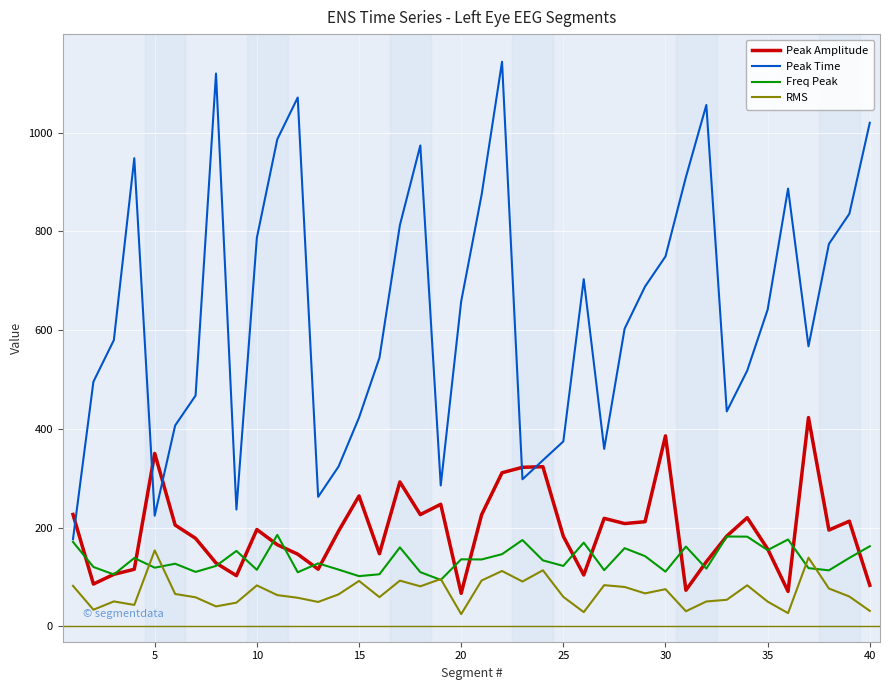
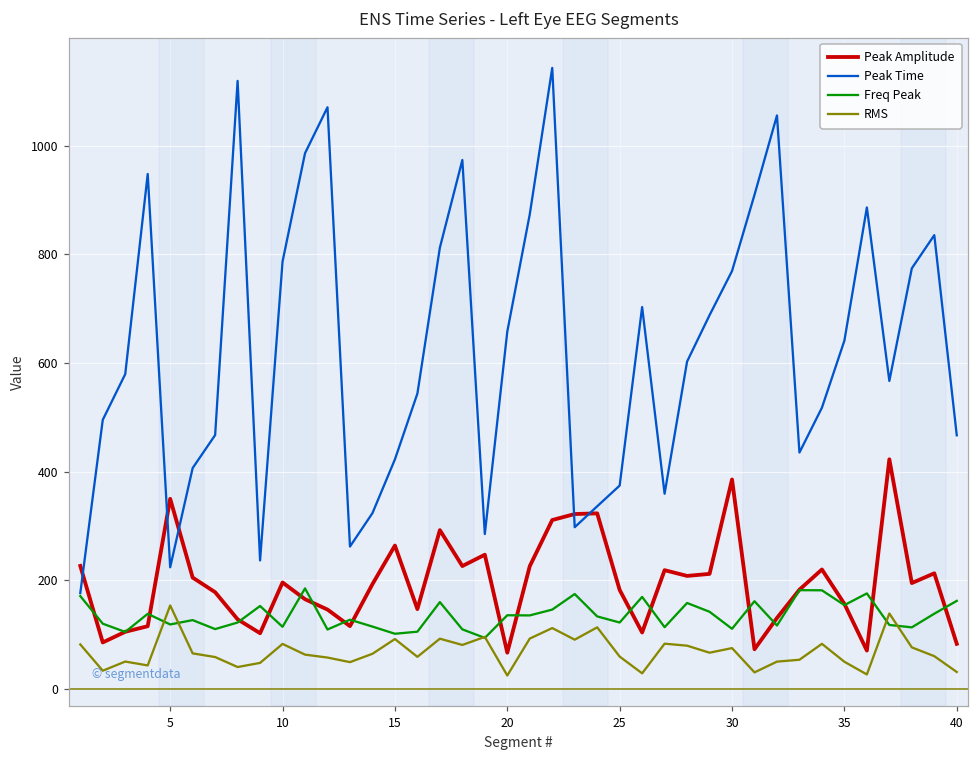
Peak Time, 30: 750 -> 770
Peak Time, 40: 1020 -> 470
